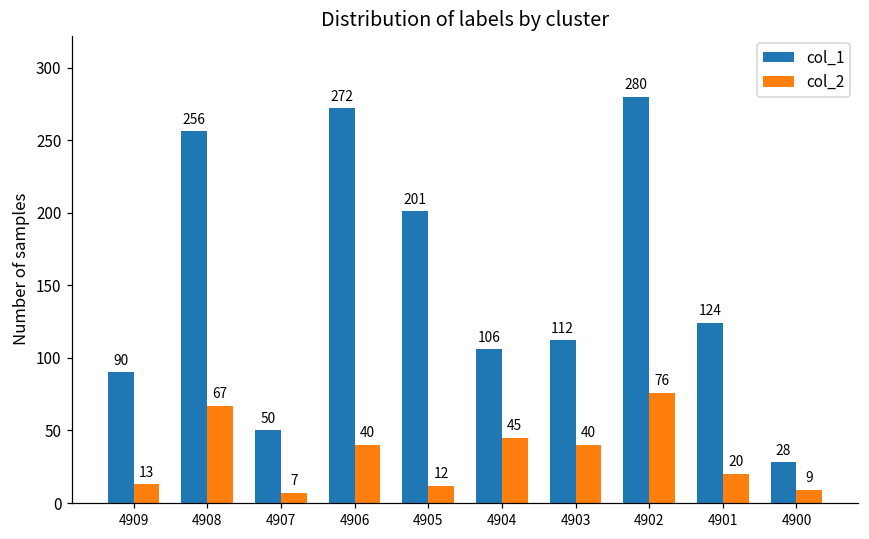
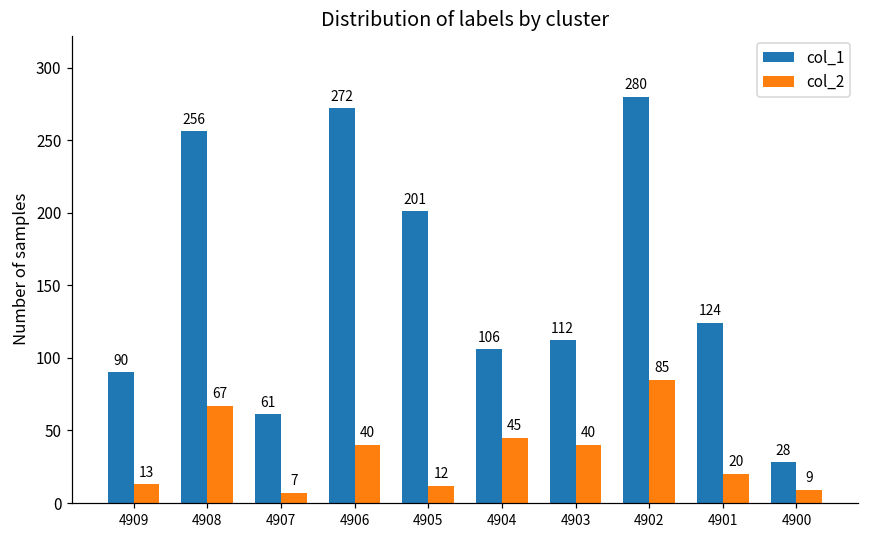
col_1, 4907: 50 -> 61
col_2, 4902: 76 -> 85
